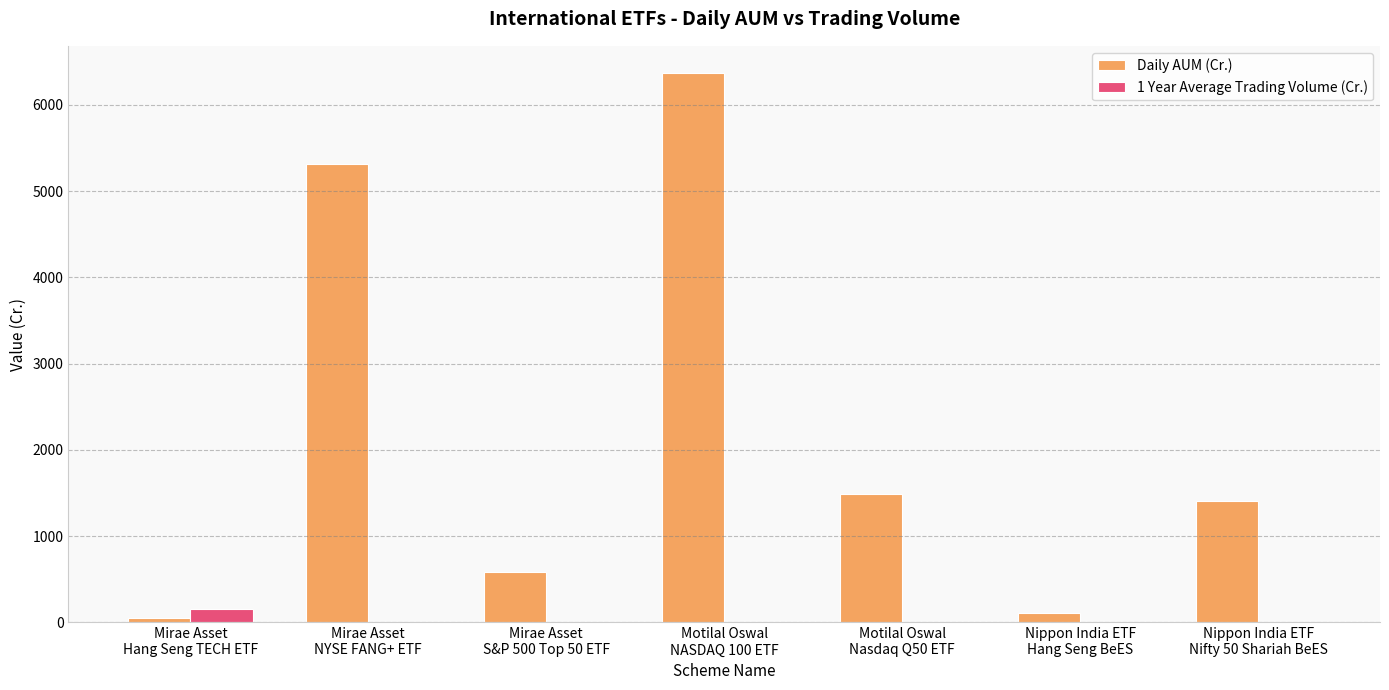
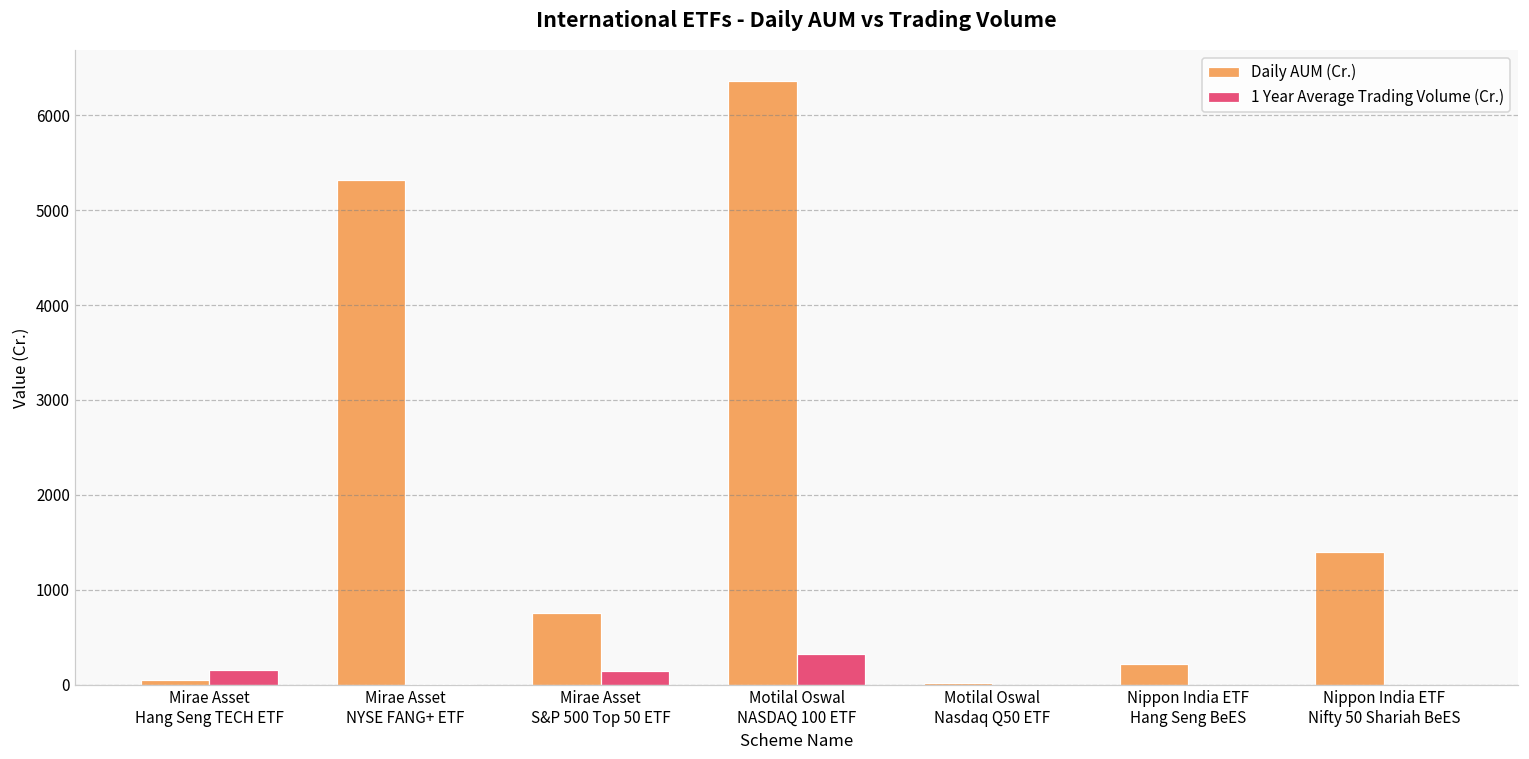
Daily AUM (Cr.), Mirae Asset S&P 500 Top 50 ETF: 600 -> 800
1 Year Average Trading Volume (Cr.), Mirae Asset S&P 500 Top 50 ETF: 0 -> 100
1 Year Average Trading Volume (Cr.), Motilal Oswal NASDAQ 100 ETF: 0 -> 300
Daily AUM (Cr.), Motilal Oswal Nasdaq Q50 ETF: 1500 -> 0
Daily AUM (Cr.), Nippon India ETF Hang Seng BeES: 100 -> 200
